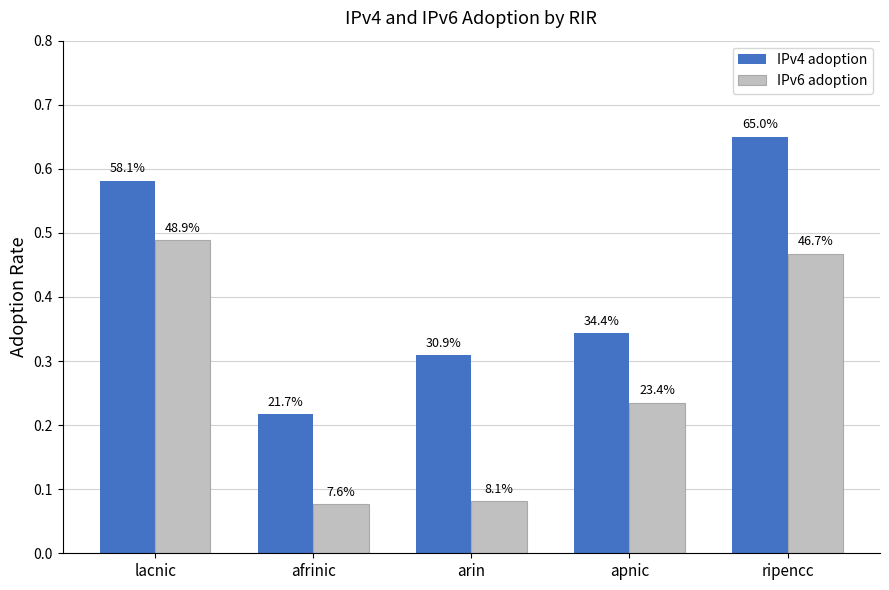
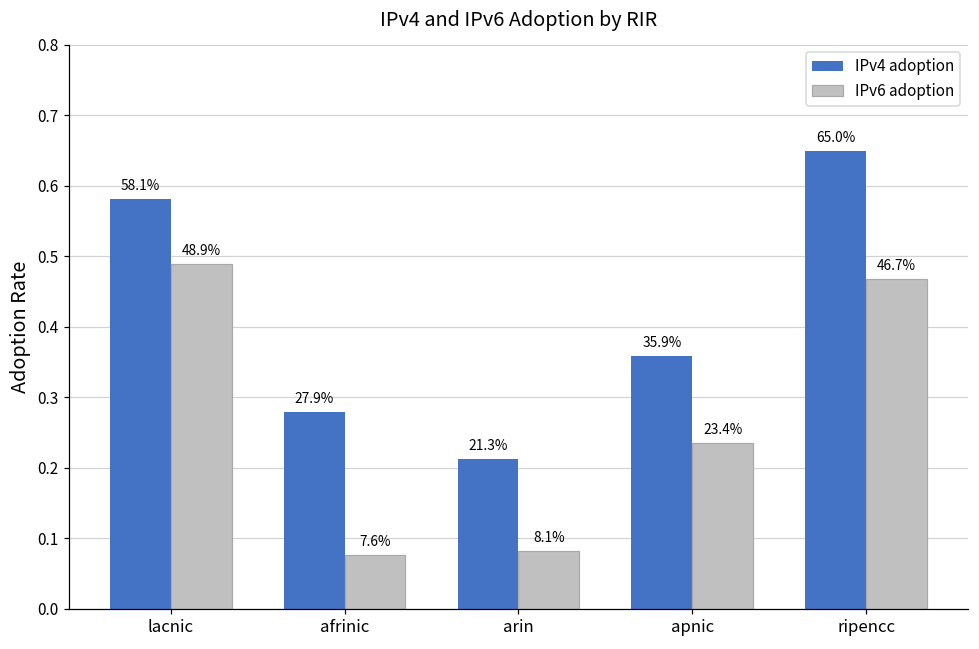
IPv4 adoption, afrinic: 21.7% -> 27.9%
IPv4 adoption, arin: 30.9% -> 21.3%
IPv4 adoption, apnic: 34.4% -> 35.9%
